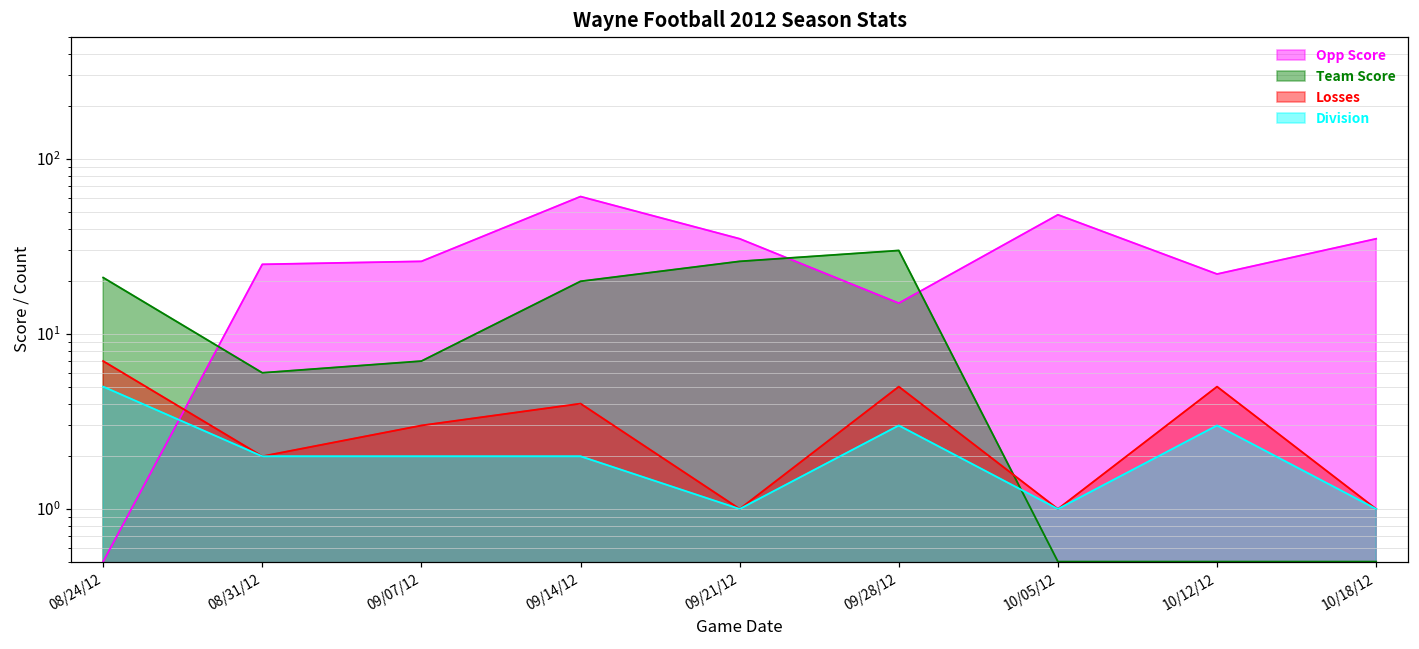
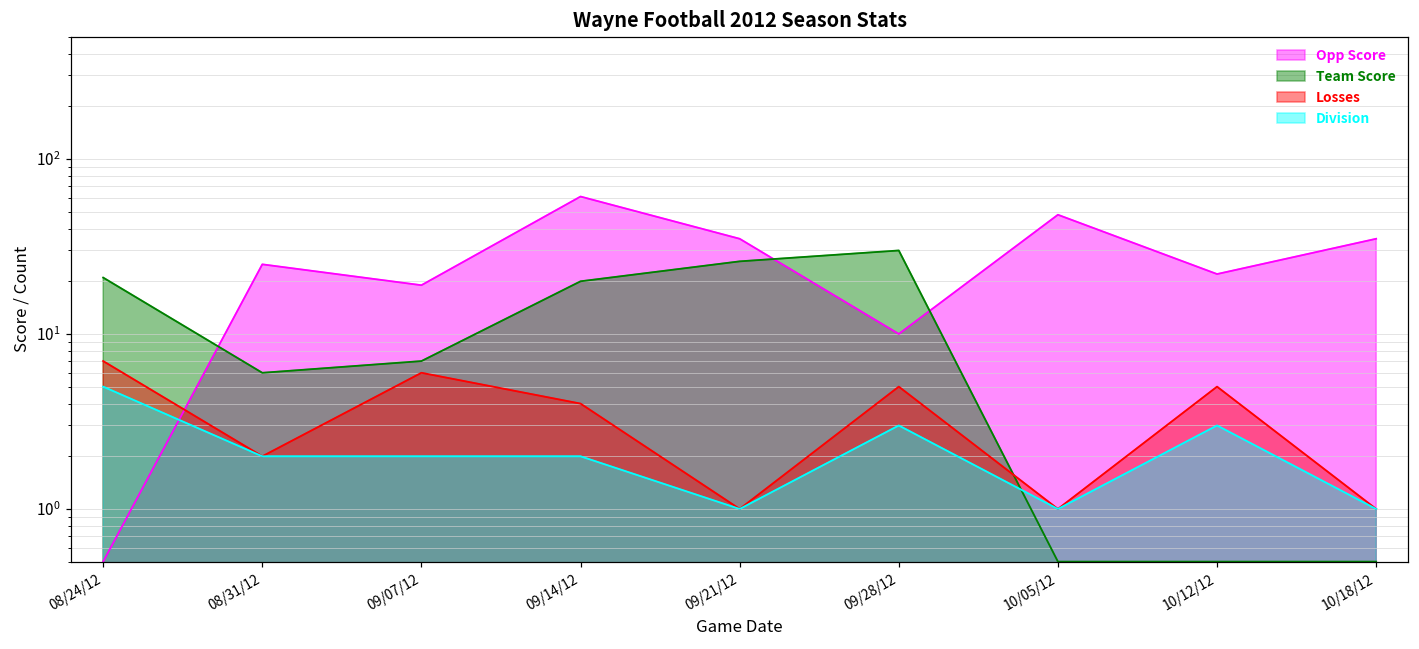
Opp Score, 09/07/12: 26 -> 19
Losses, 09/07/12: 3 -> 6
Opp Score, 09/28/12: 15 -> 10
